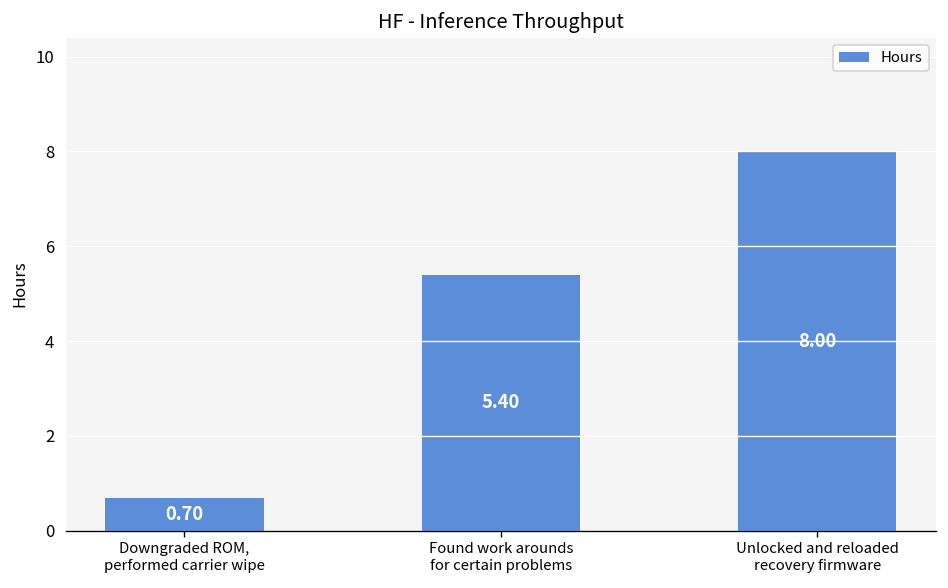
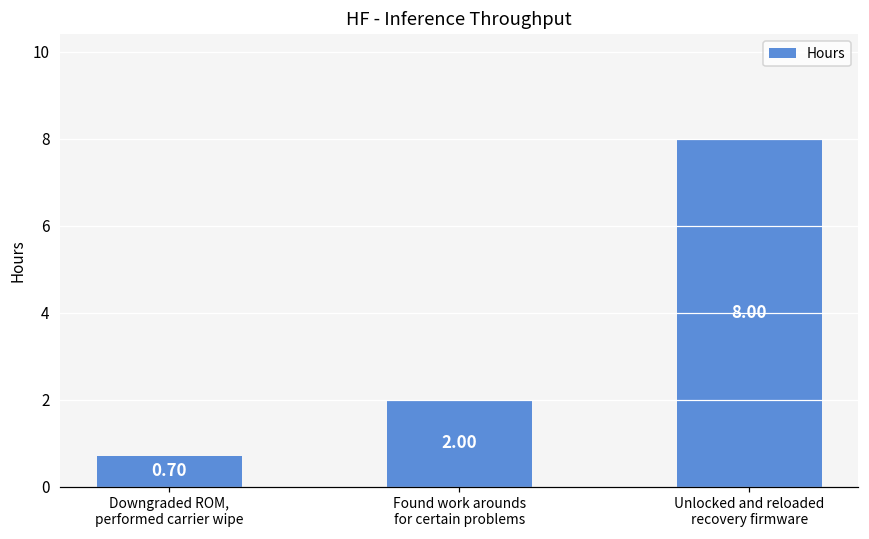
Found work arounds for certain problems: 5.40 -> 2.00
